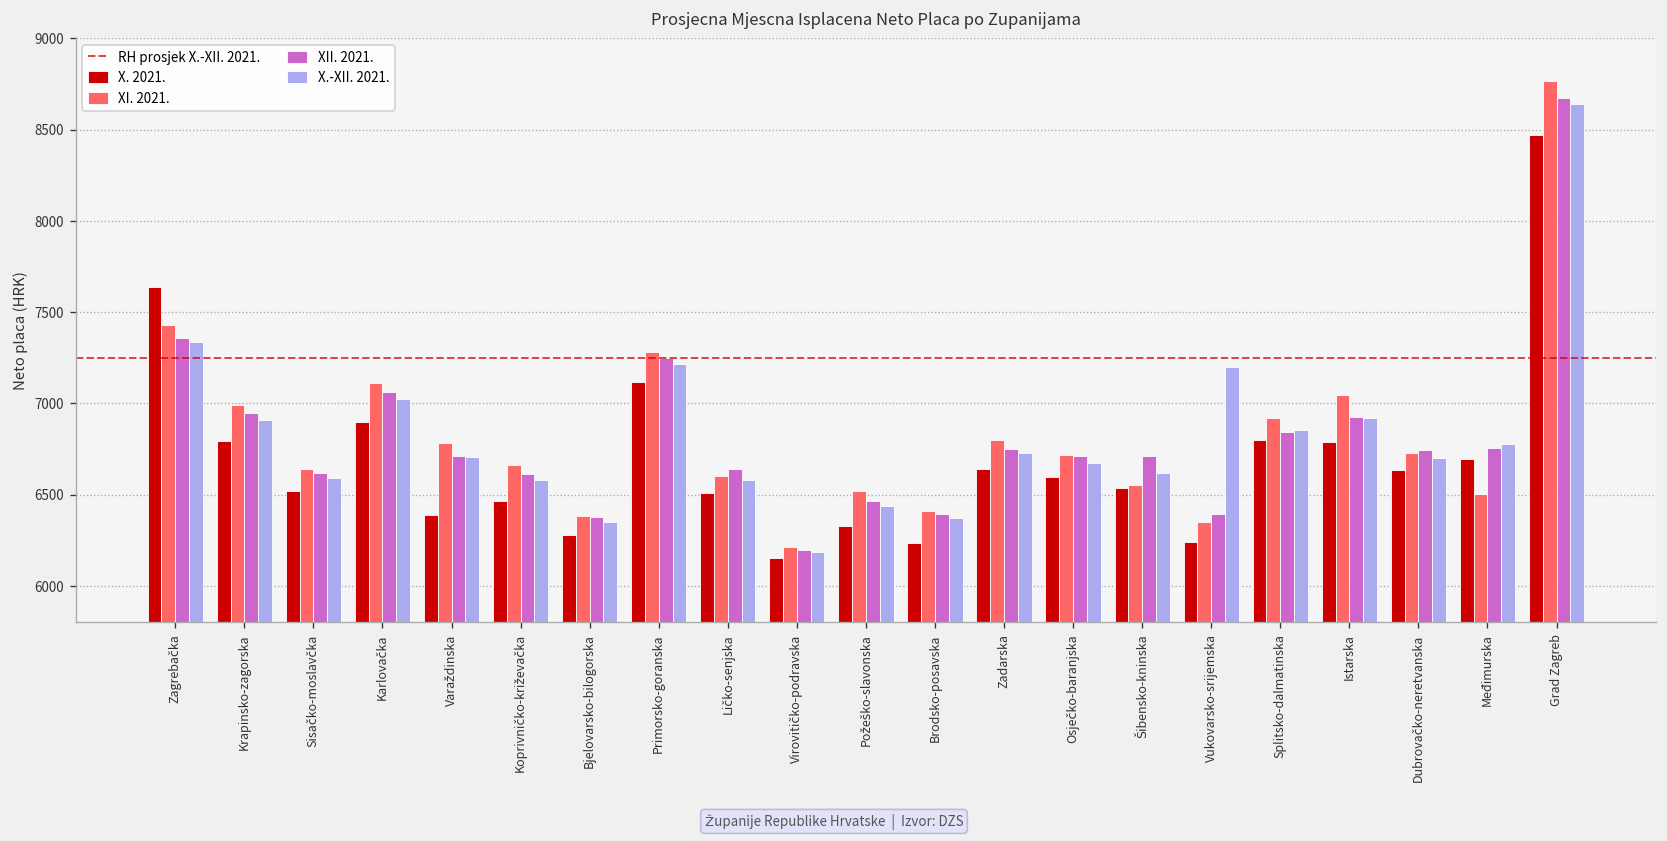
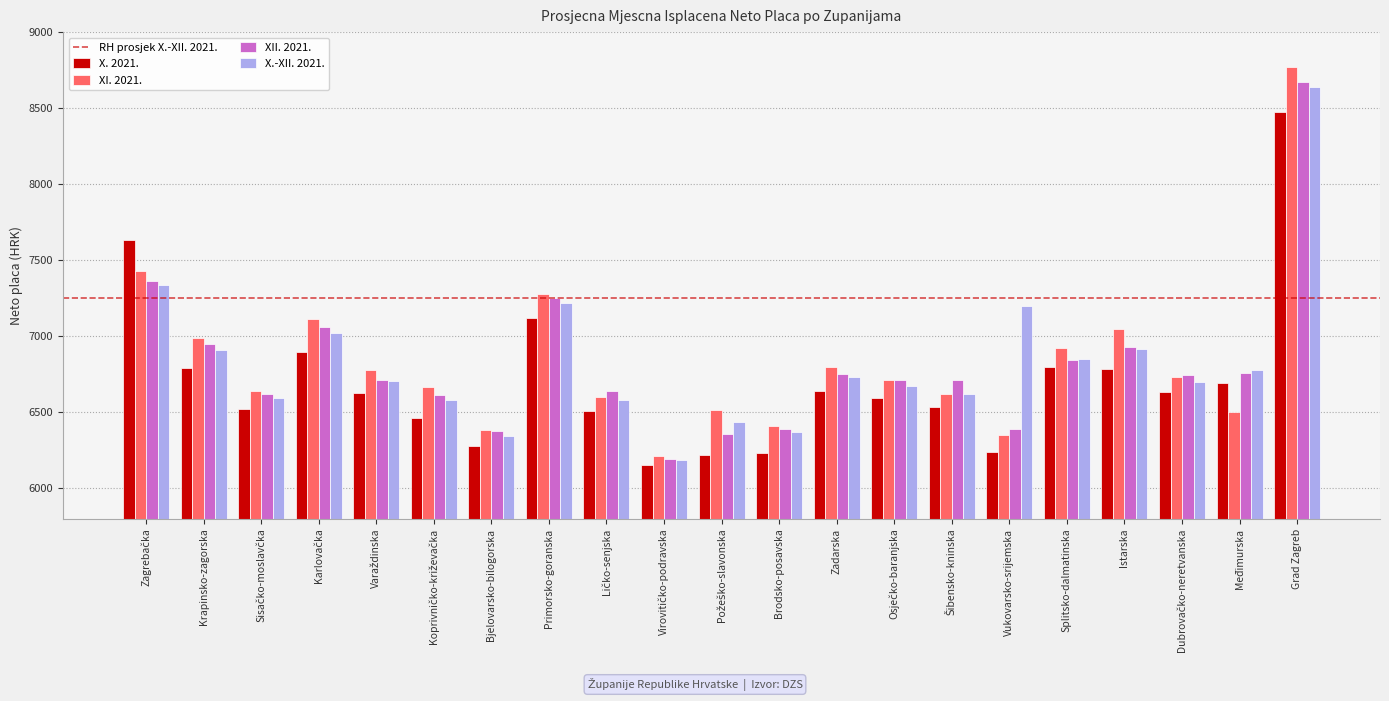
X. 2021., Varaždinska: 6390 -> 6630
X. 2021., Požeško-slavonska: 6330 -> 6220
XII. 2021., Požeško-slavonska: 6470 -> 6360
XI. 2021., Šibensko-kninska: 6550 -> 6620
